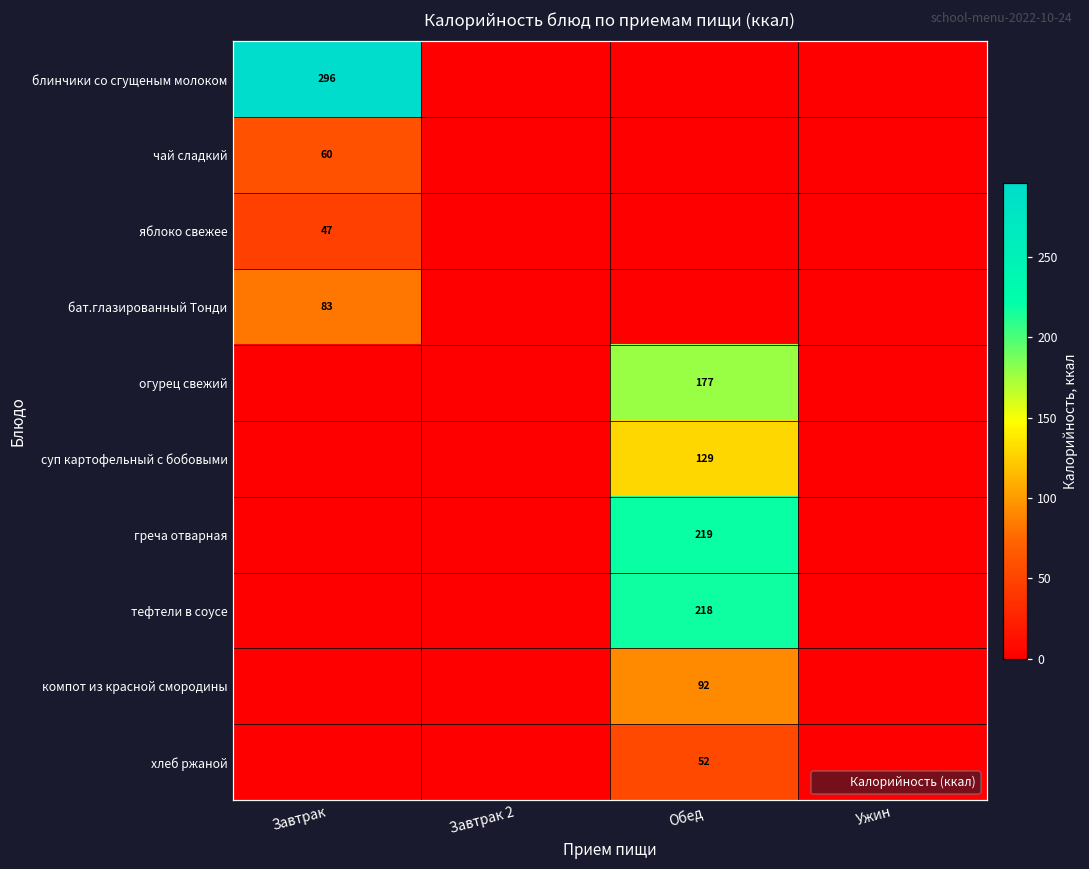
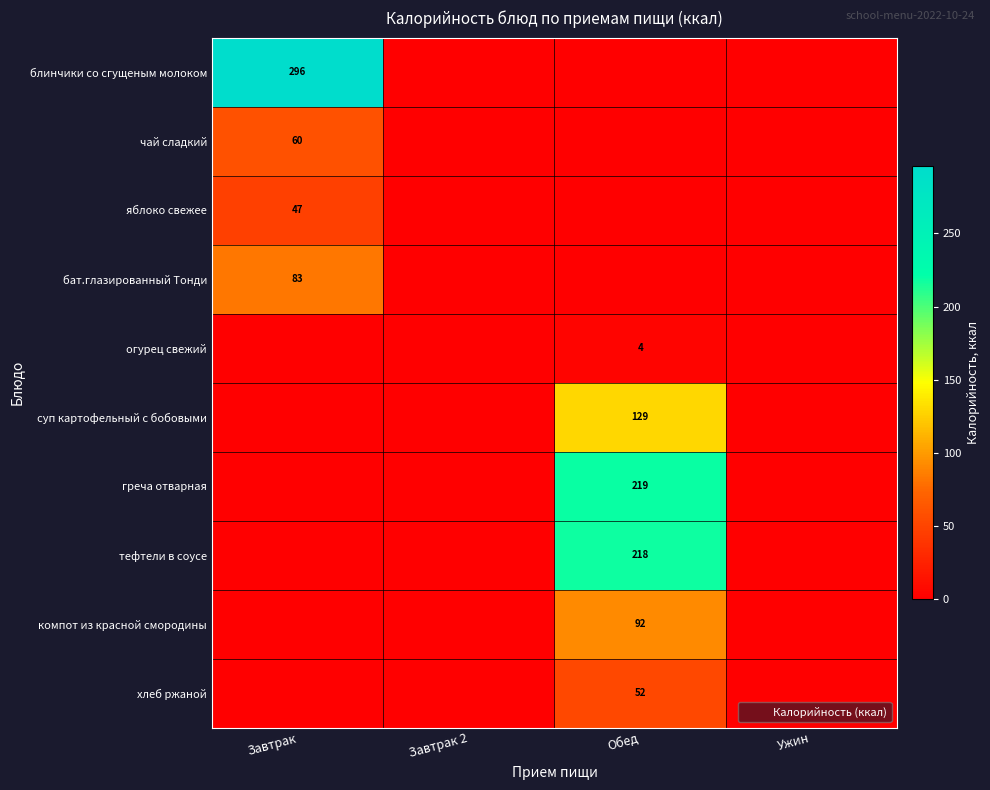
огурец свежий, Обед: 177 -> 4
